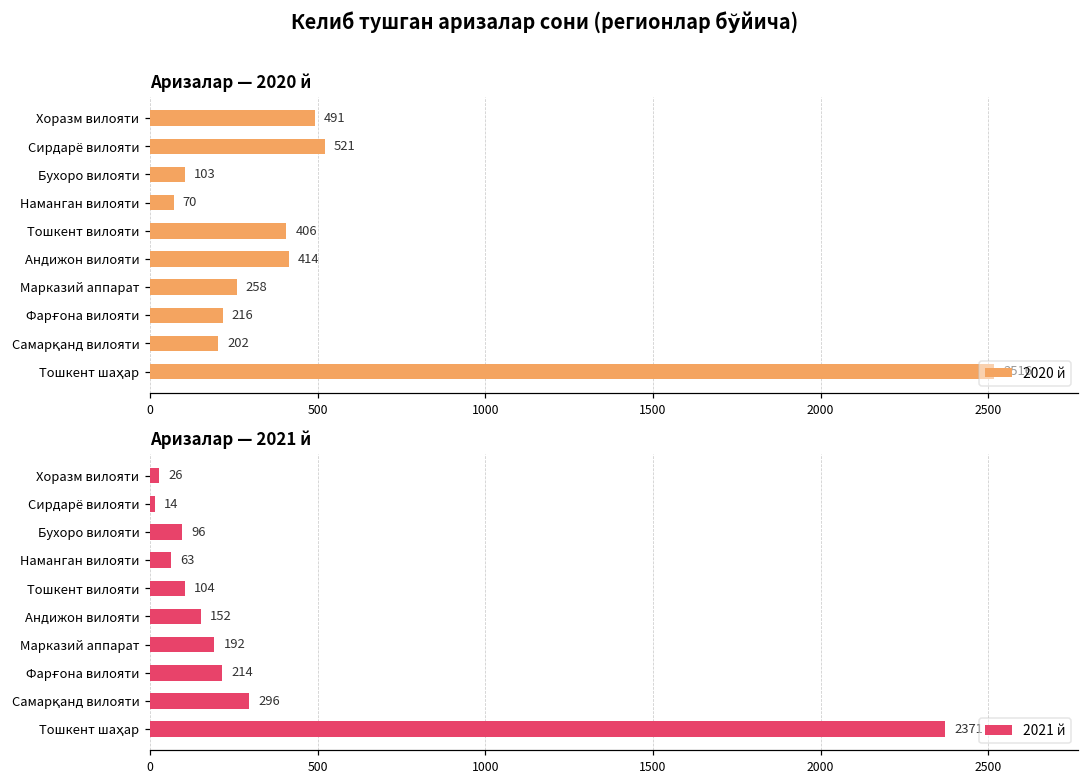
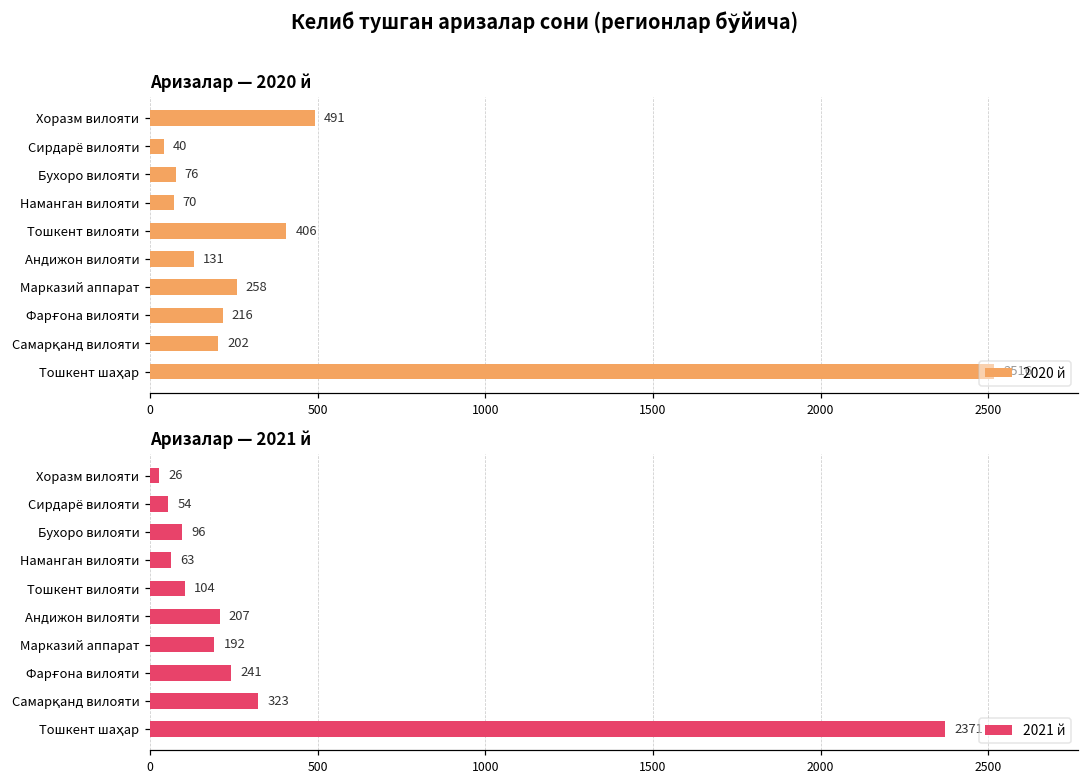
Аризалар — 2020 й, Сирдарё вилояти: 521 -> 40
Аризалар — 2020 й, Бухоро вилояти: 103 -> 76
Аризалар — 2020 й, Андижон вилояти: 414 -> 131
Аризалар — 2021 й, Сирдарё вилояти: 14 -> 54
Аризалар — 2021 й, Андижон вилояти: 152 -> 207
Аризалар — 2021 й, Фарғона вилояти: 214 -> 241
Аризалар — 2021 й, Самарқанд вилояти: 296 -> 323
